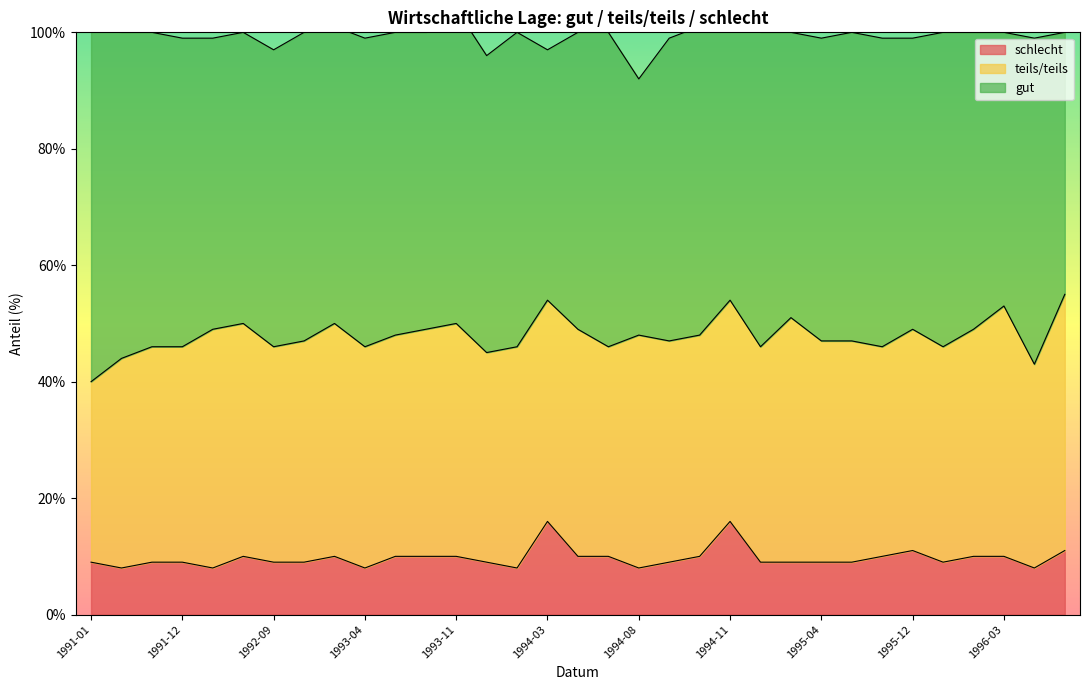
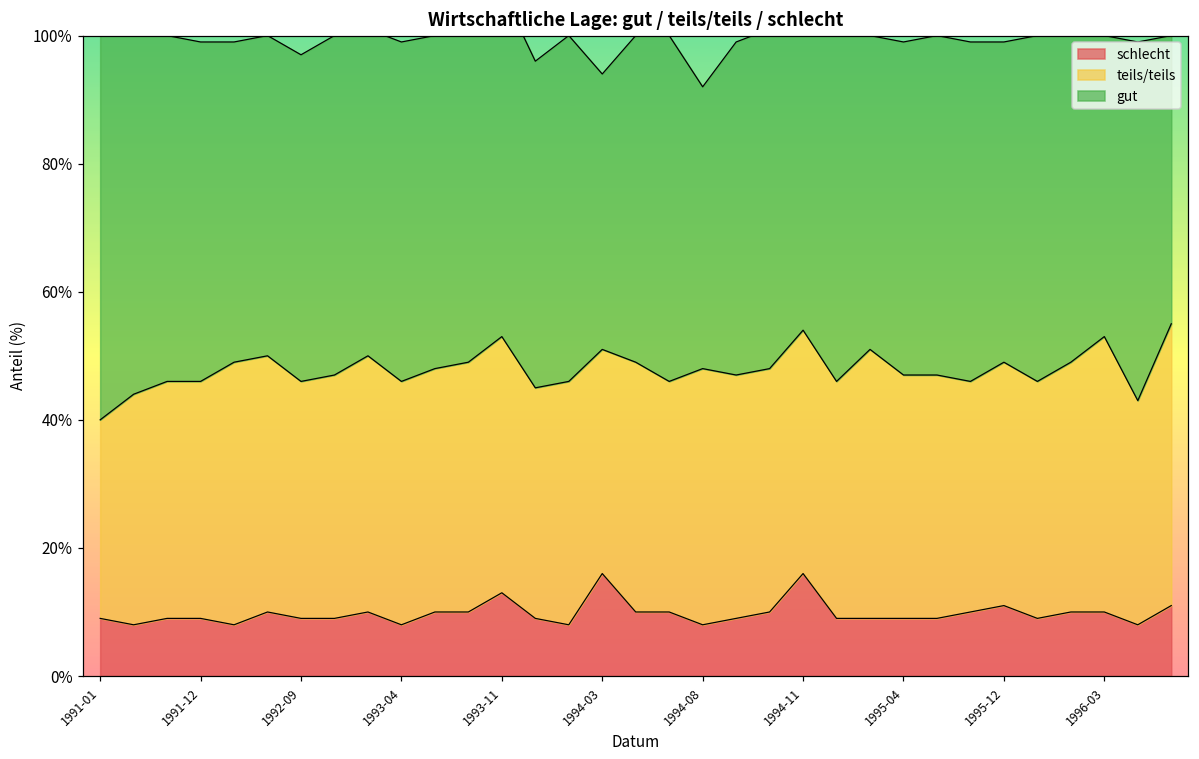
schlecht, 1993-11: 10% -> 13%
teils/teils, 1994-03: 38% -> 35%
